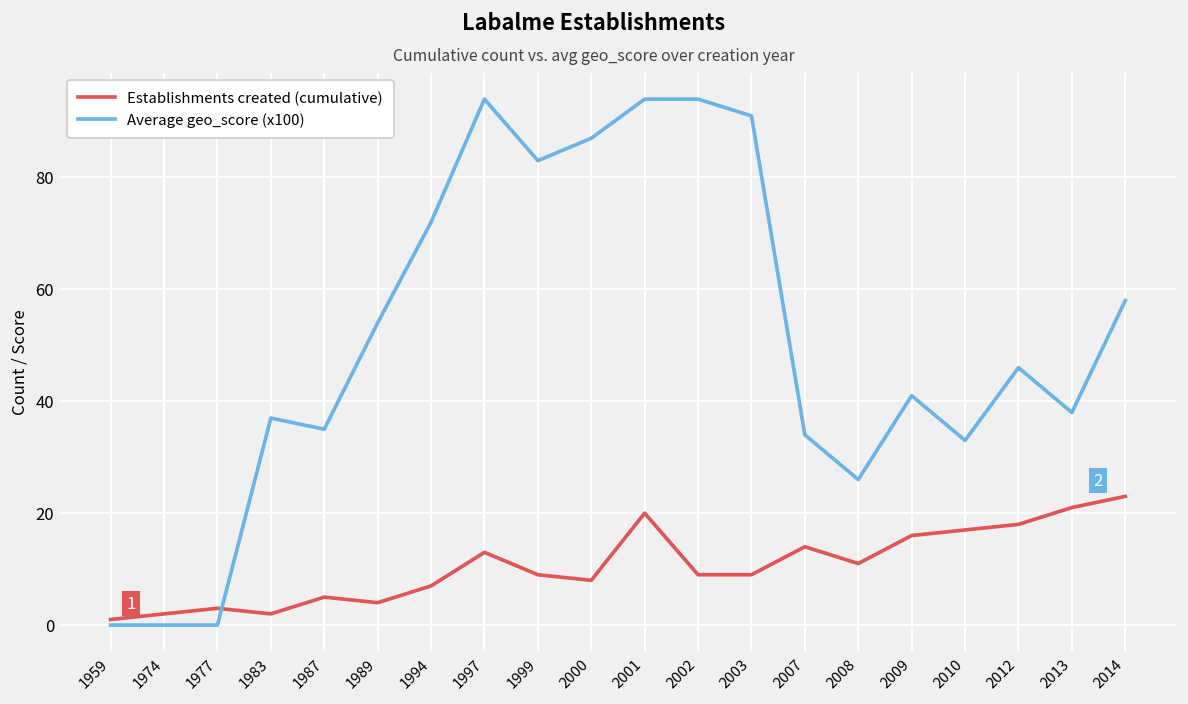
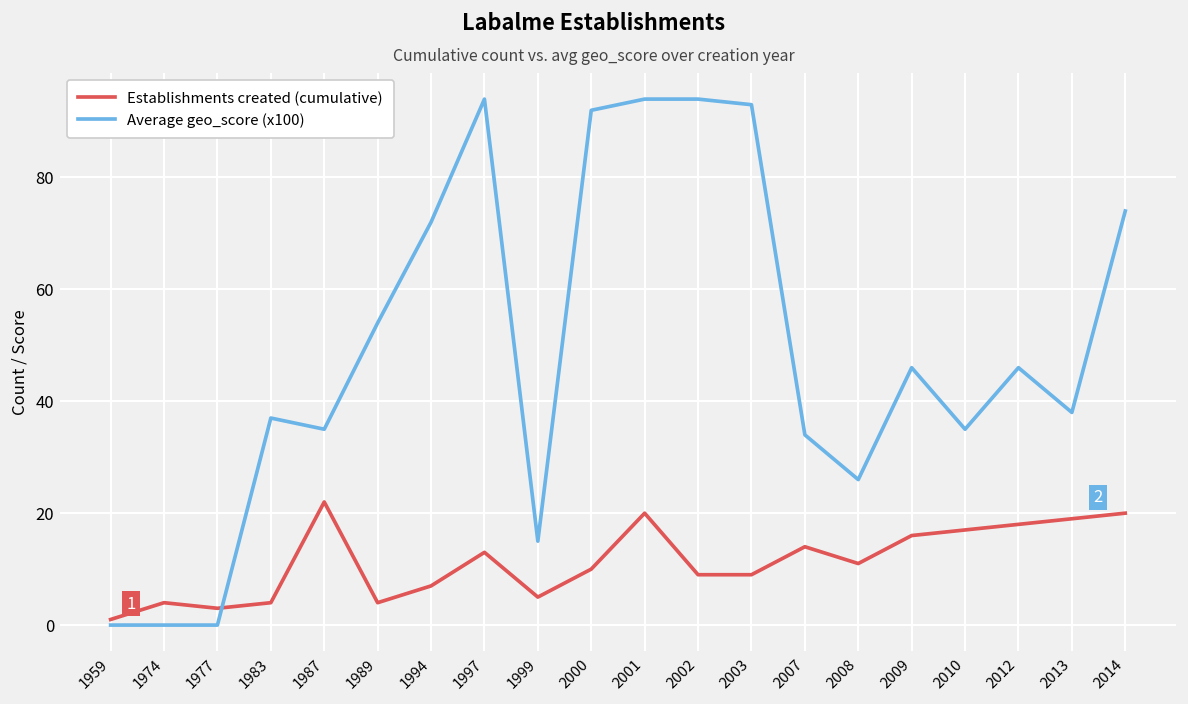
Establishments created (cumulative), 1974: 2 -> 4
Establishments created (cumulative), 1983: 2 -> 4
Establishments created (cumulative), 1987: 5 -> 22
Establishments created (cumulative), 1999: 9 -> 5
Average geo_score (x100), 1999: 83 -> 15
Establishments created (cumulative), 2000: 8 -> 10
Average geo_score (x100), 2000: 87 -> 92
Average geo_score (x100), 2003: 91 -> 93
Average geo_score (x100), 2009: 41 -> 46
Average geo_score (x100), 2010: 33 -> 35
Establishments created (cumulative), 2013: 21 -> 19
Establishments created (cumulative), 2014: 23 -> 20
Average geo_score (x100), 2014: 58 -> 74
